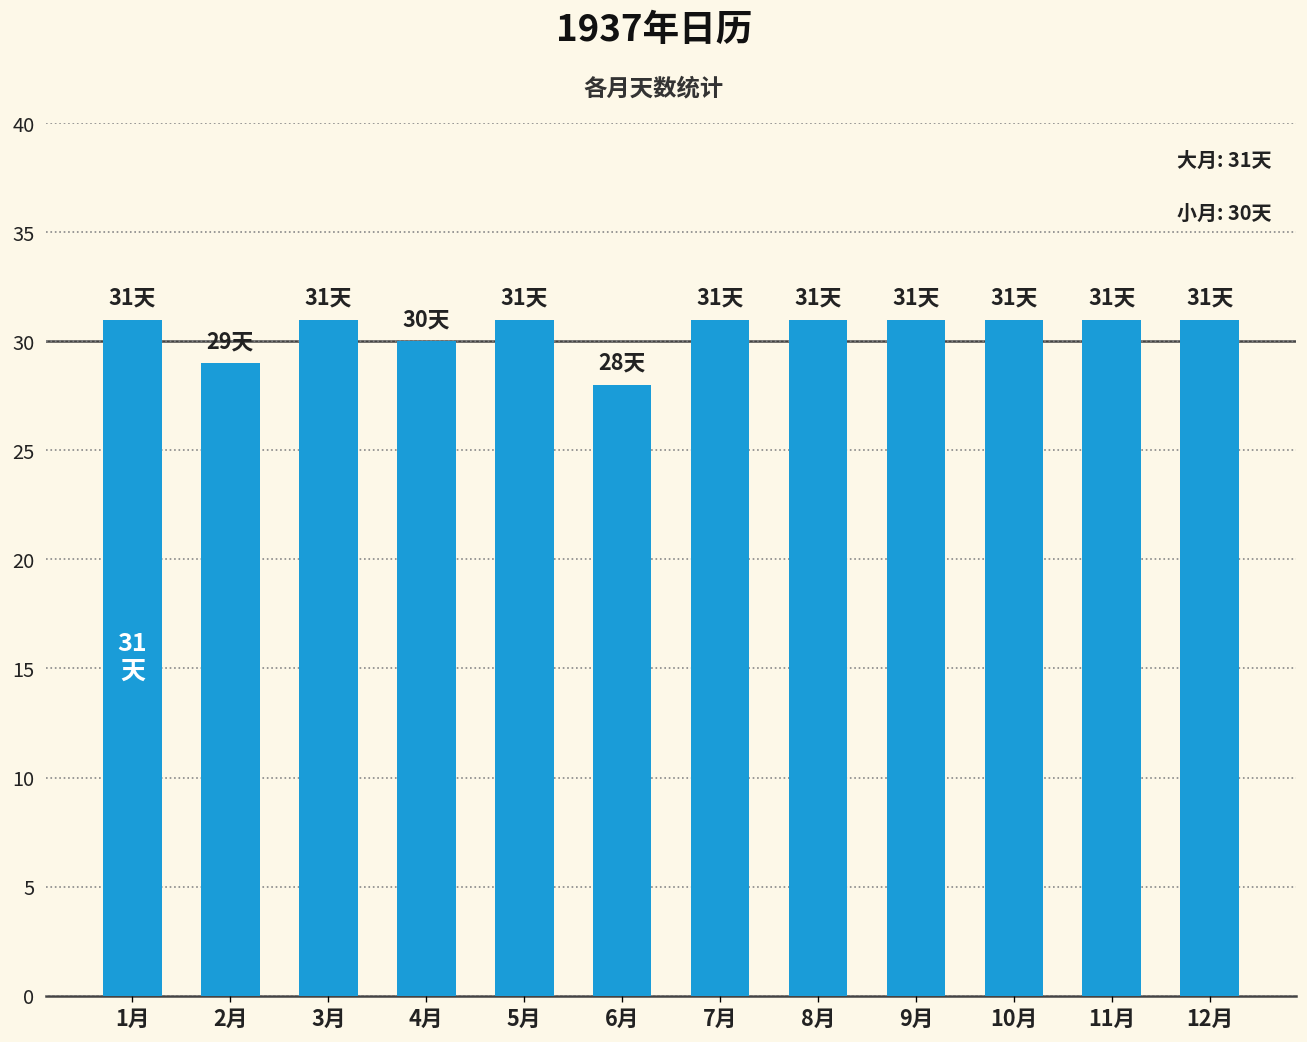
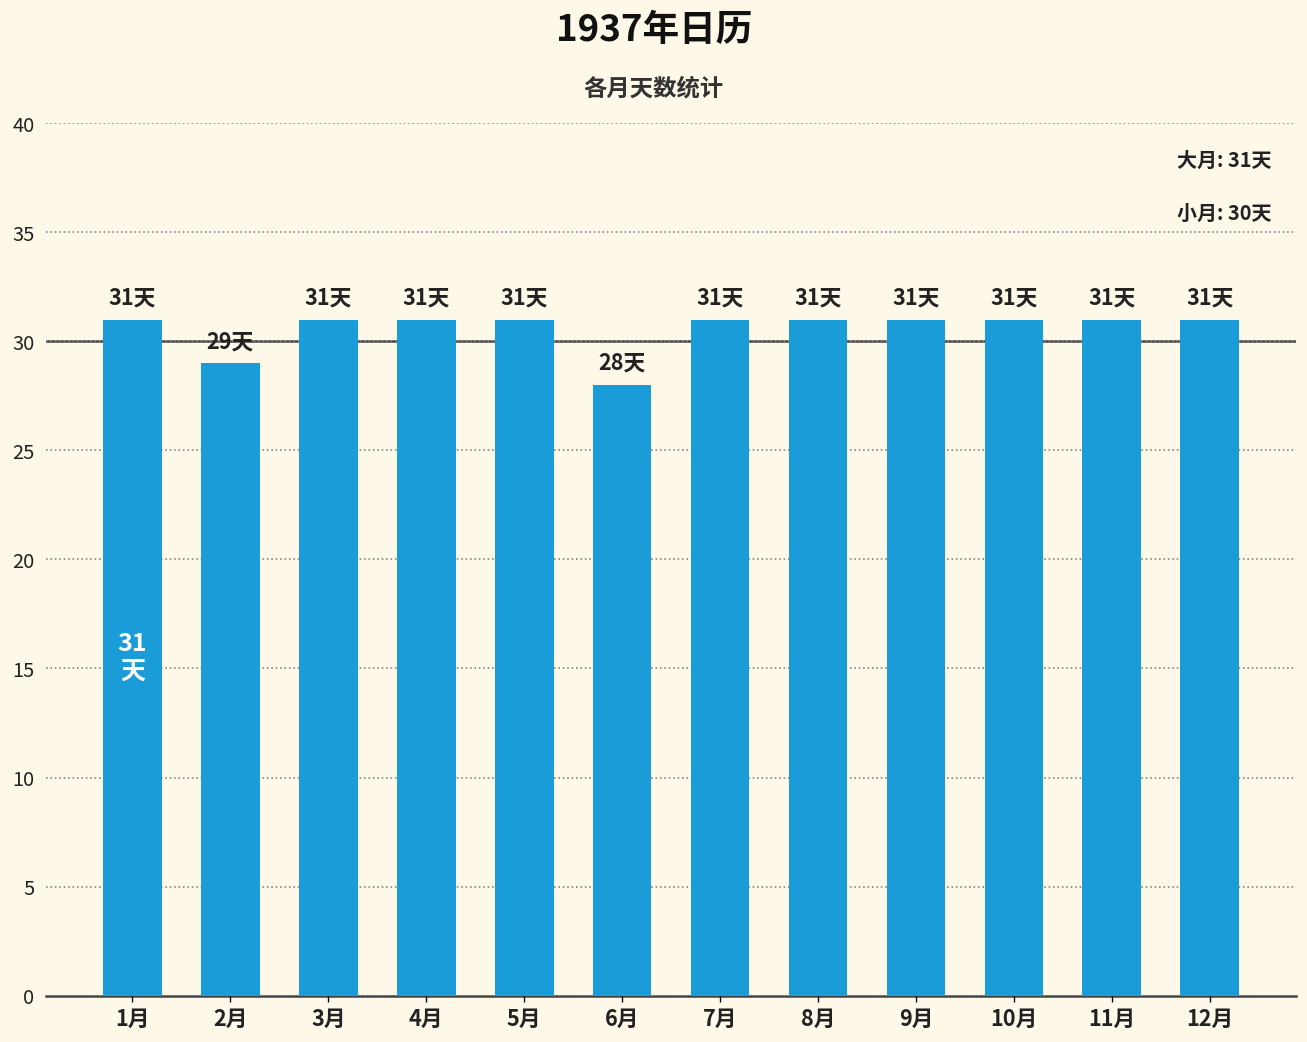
4月: 30天 -> 31天
